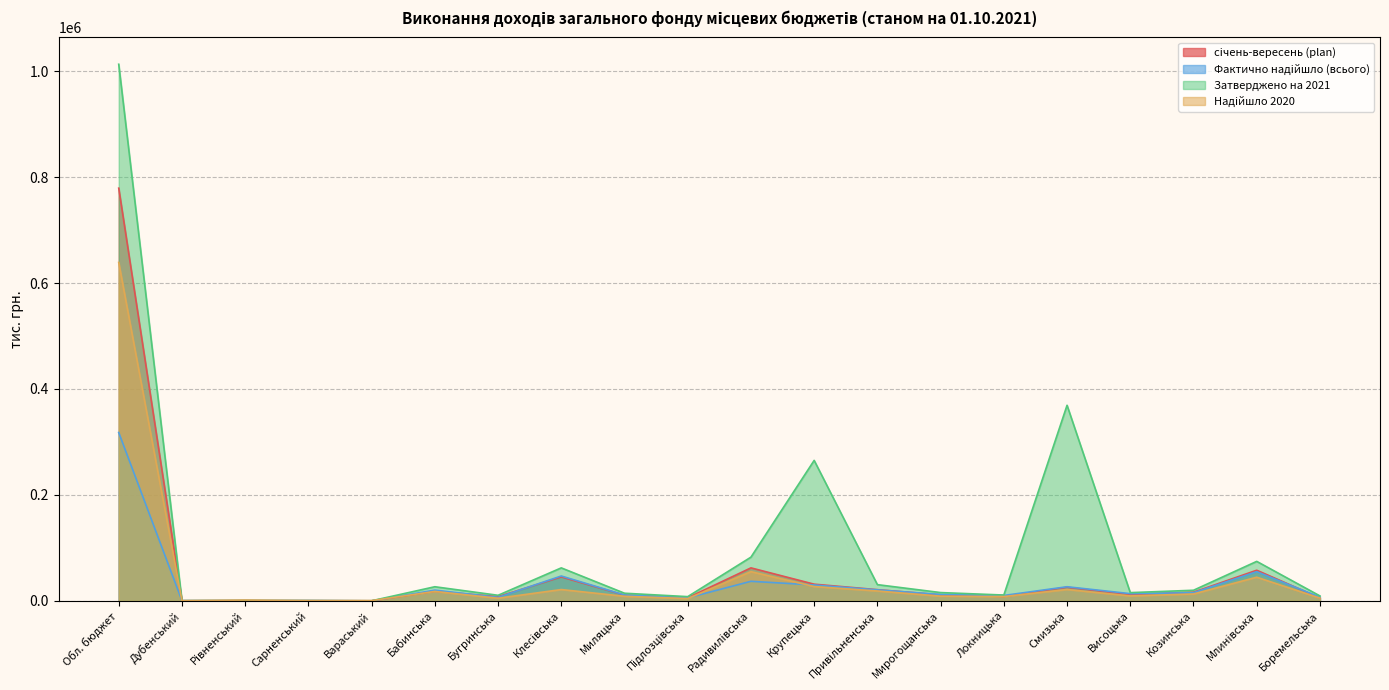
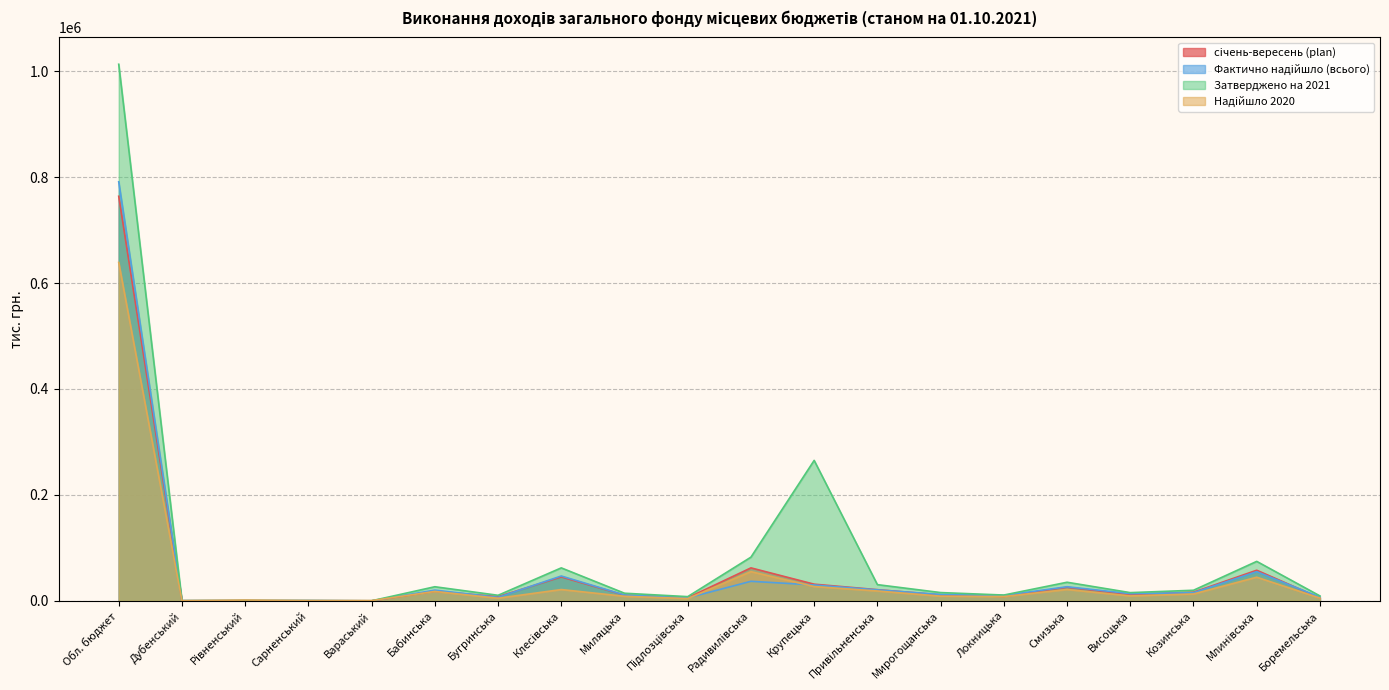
січень-вересень (plan), Обл. бюджет: 780000 -> 760000
Фактично надійшло (всього), Обл. бюджет: 320000 -> 790000
Затверджено на 2021, Смизька: 370000 -> 40000
